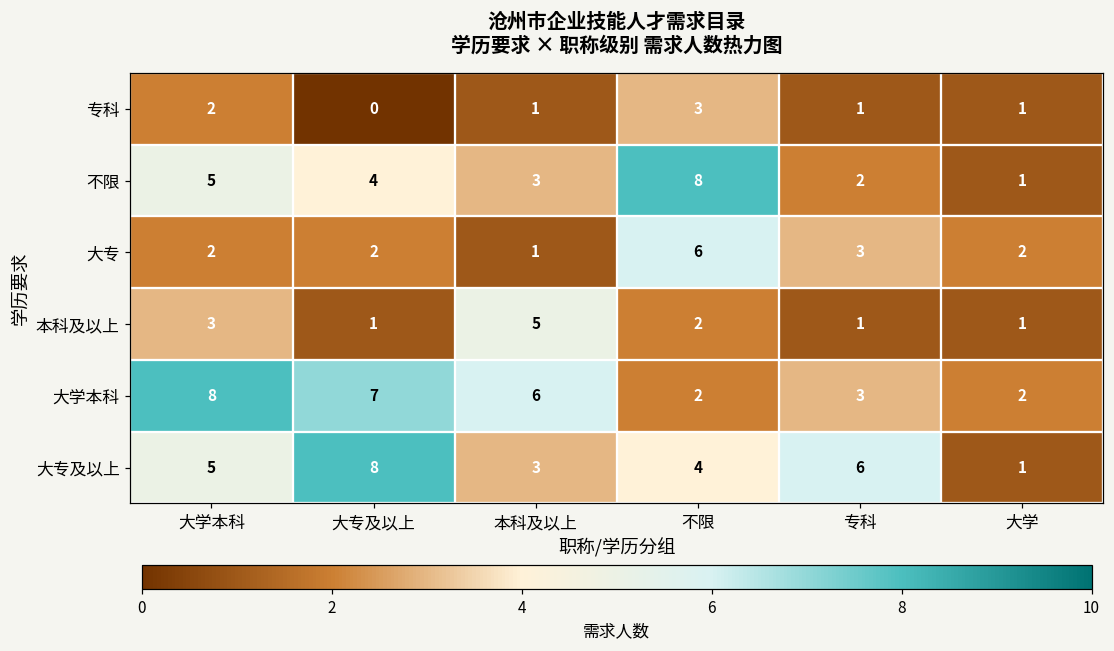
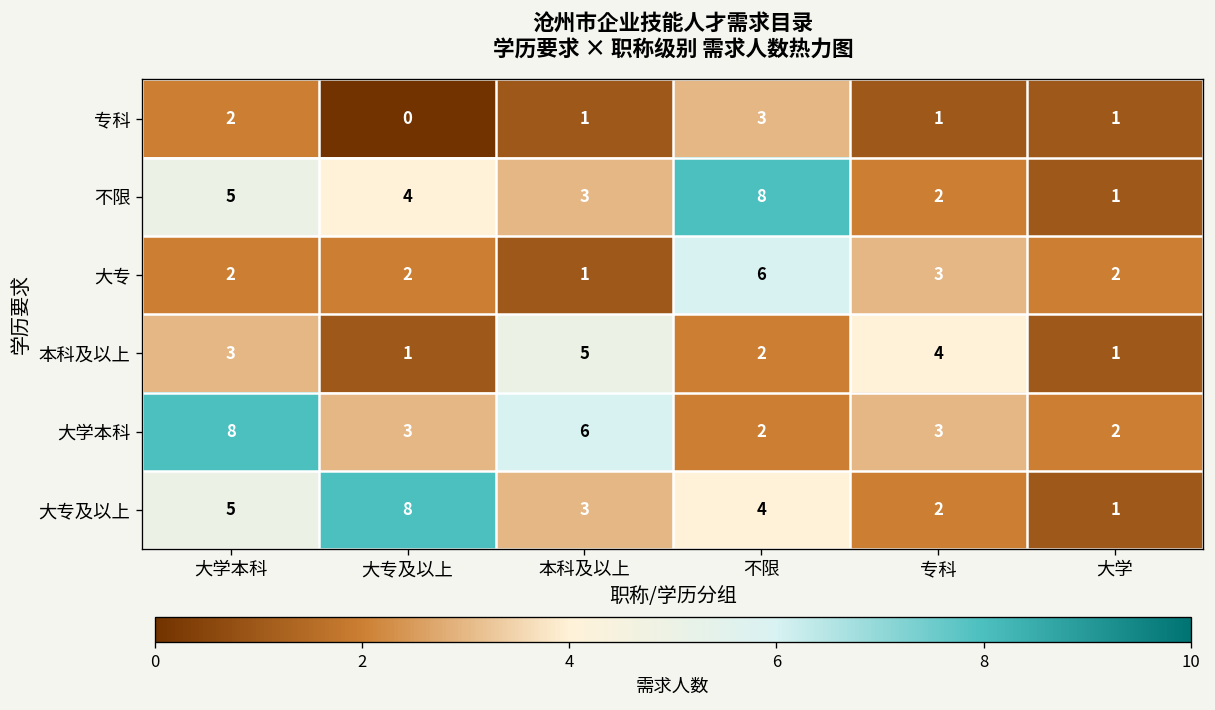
本科及以上, 专科: 1 -> 4
大学本科, 大专及以上: 7 -> 3
大专及以上, 专科: 6 -> 2
